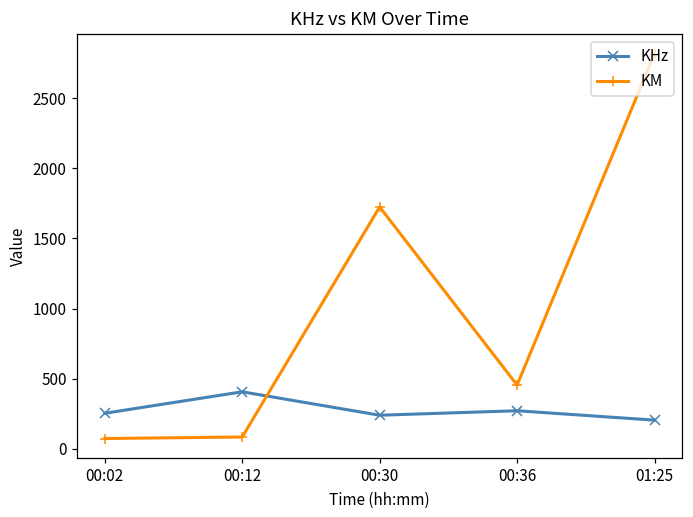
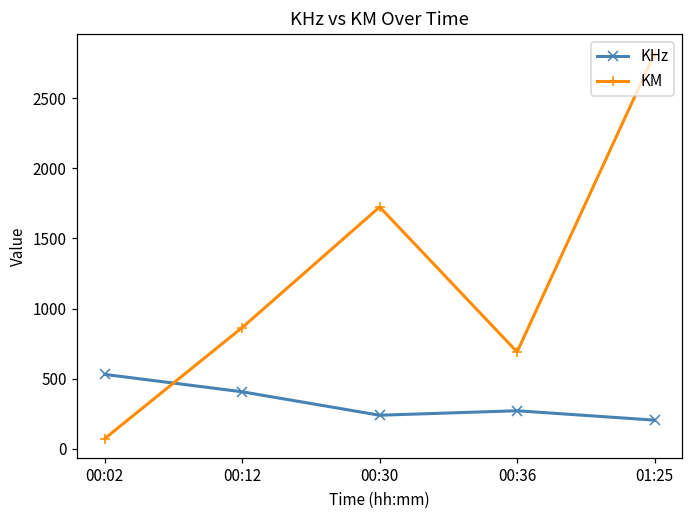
KHz, 00:02: 250 -> 530
KM, 00:12: 90 -> 870
KM, 00:36: 460 -> 690
